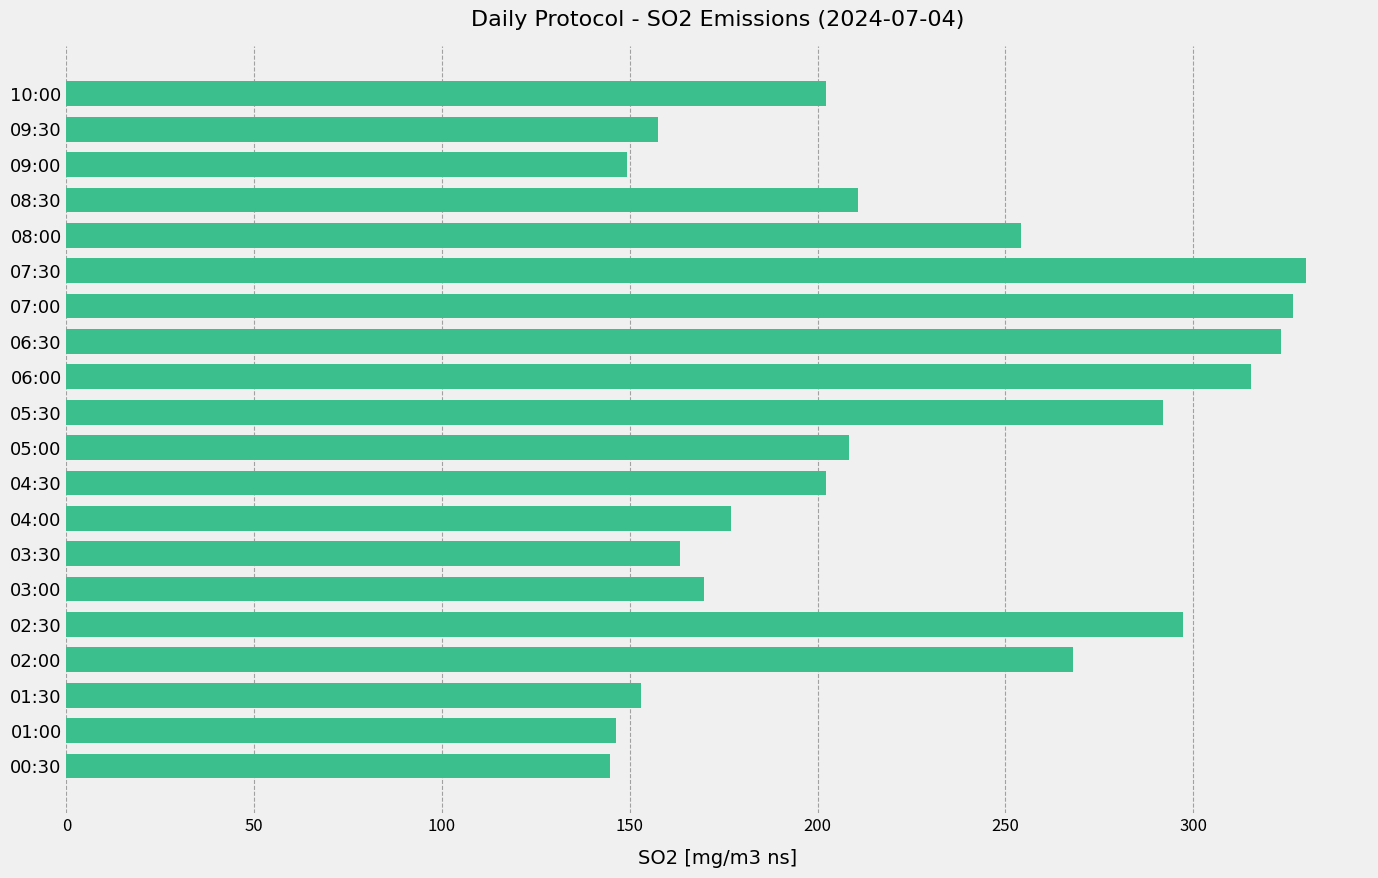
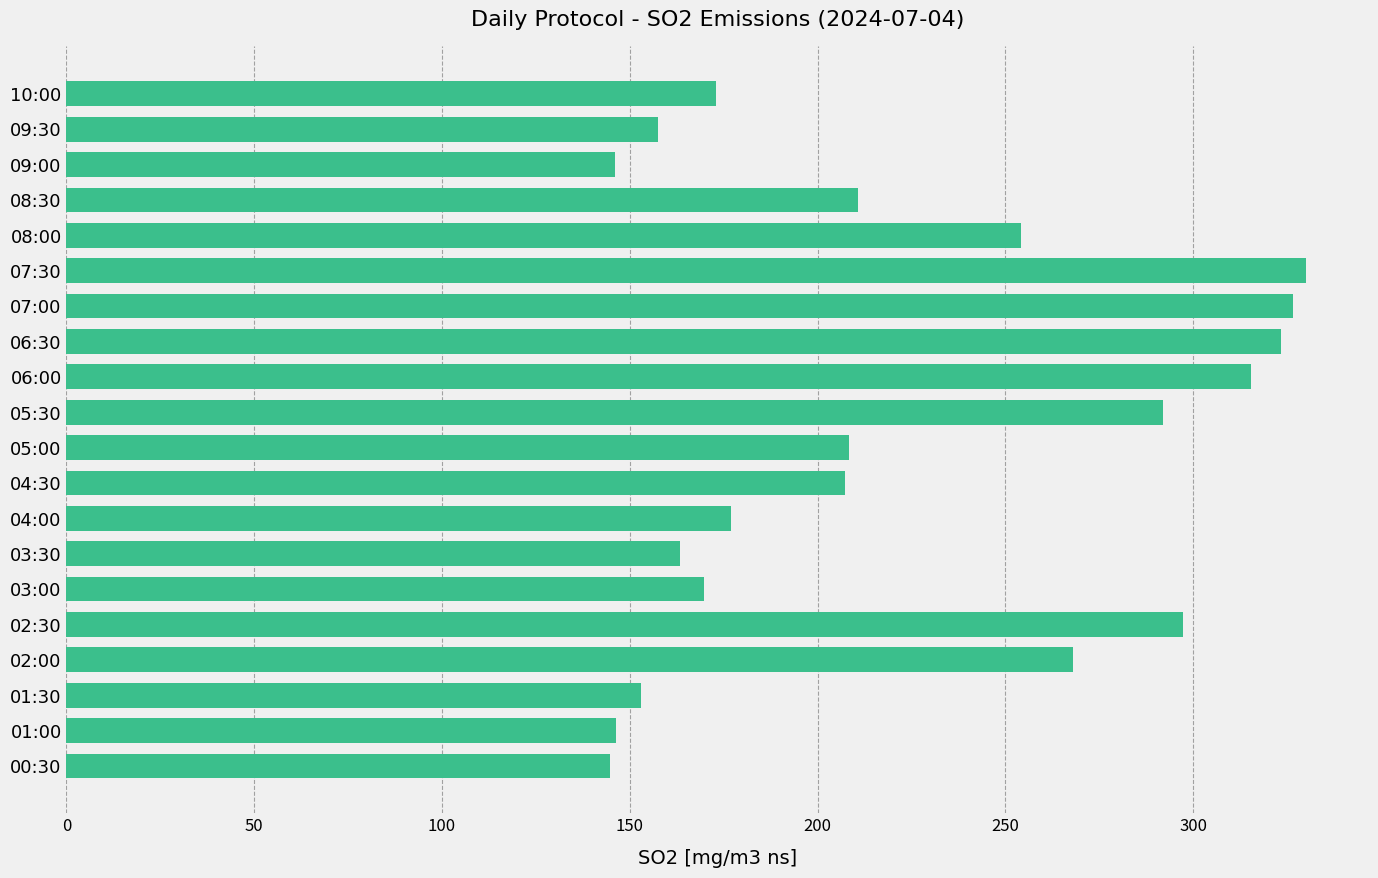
10:00: 202 -> 173
09:00: 149 -> 146
04:30: 202 -> 207
